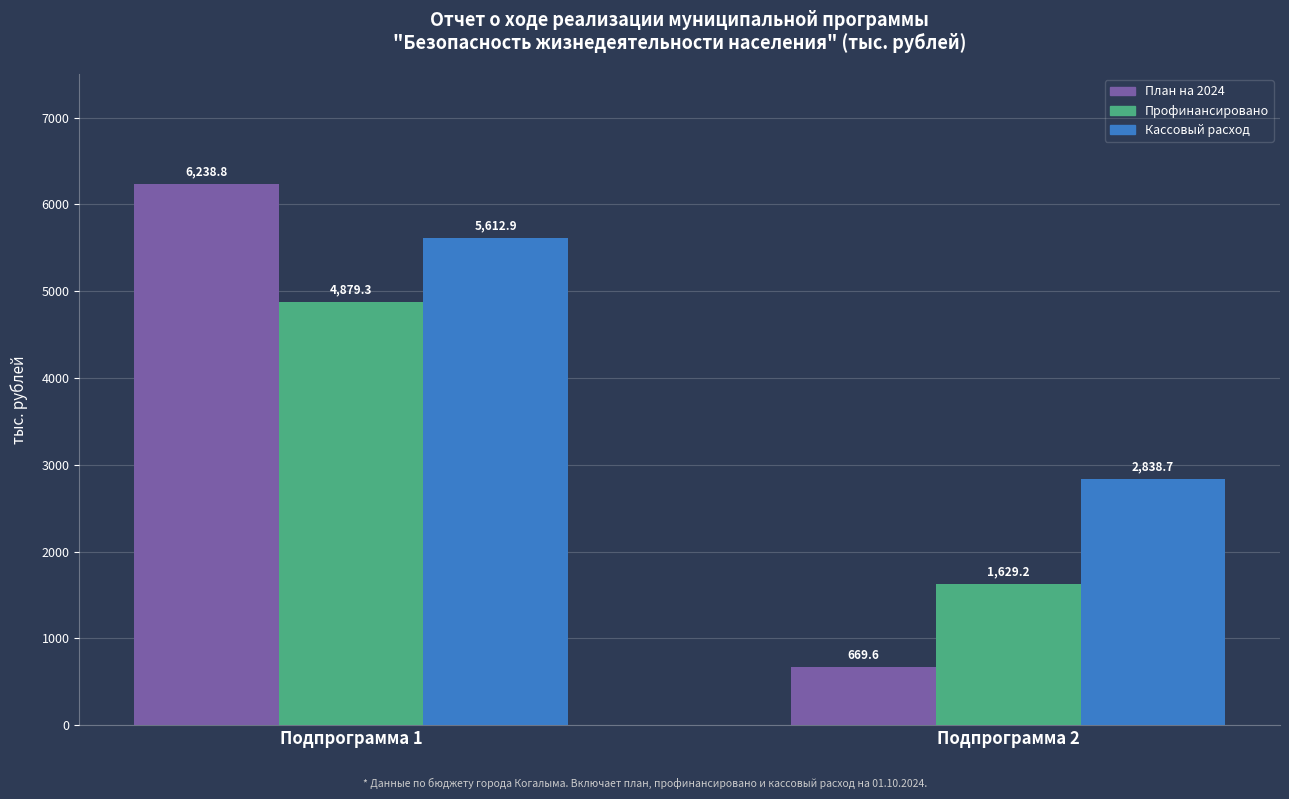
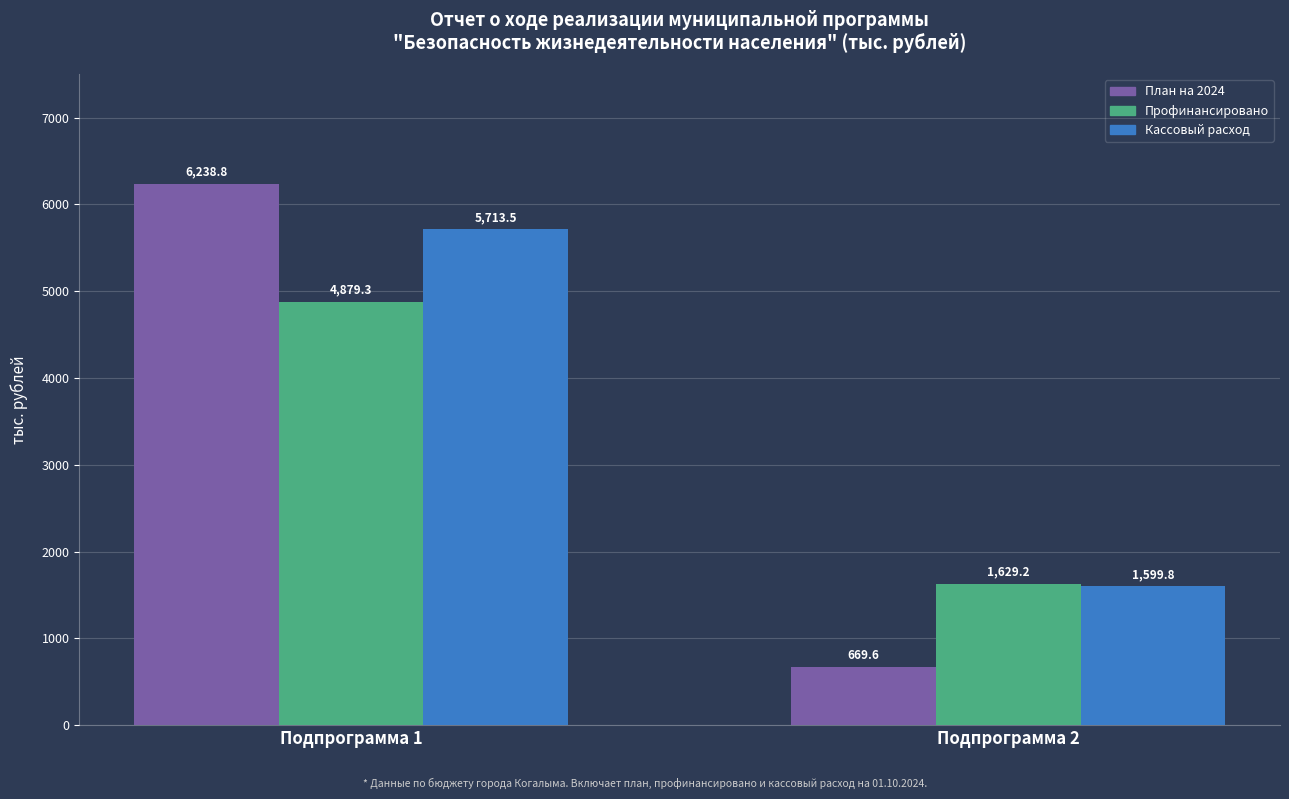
Кассовый расход, Подпрограмма 1: 5,612.9 -> 5,713.5
Кассовый расход, Подпрограмма 2: 2,838.7 -> 1,599.8
